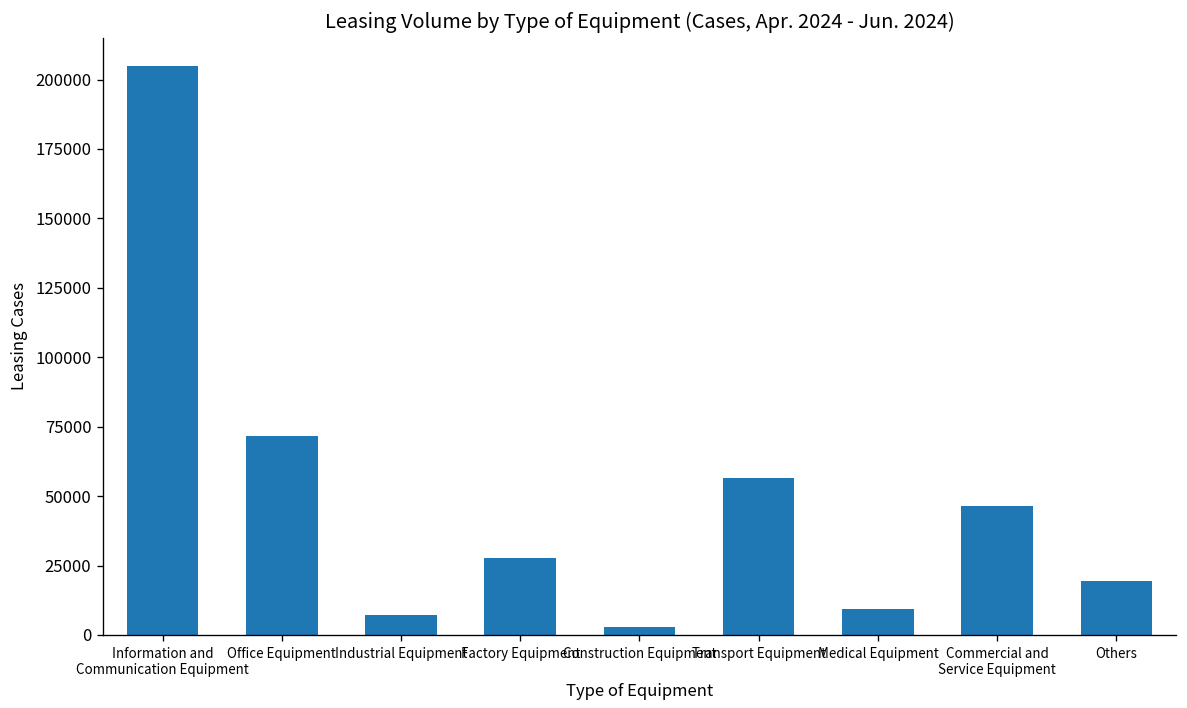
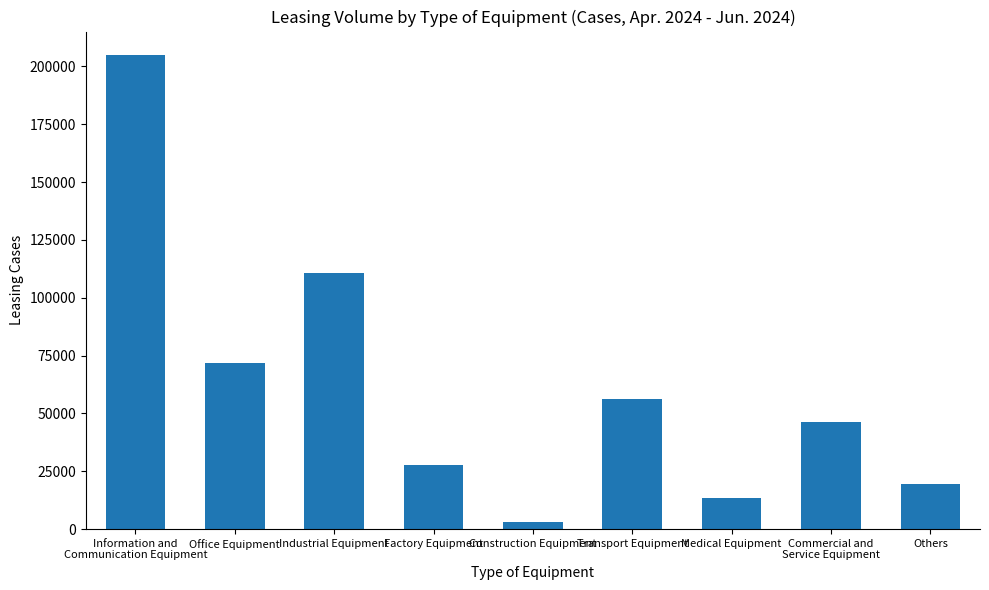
Industrial Equipment: 7000 -> 110000
Medical Equipment: 9000 -> 14000
